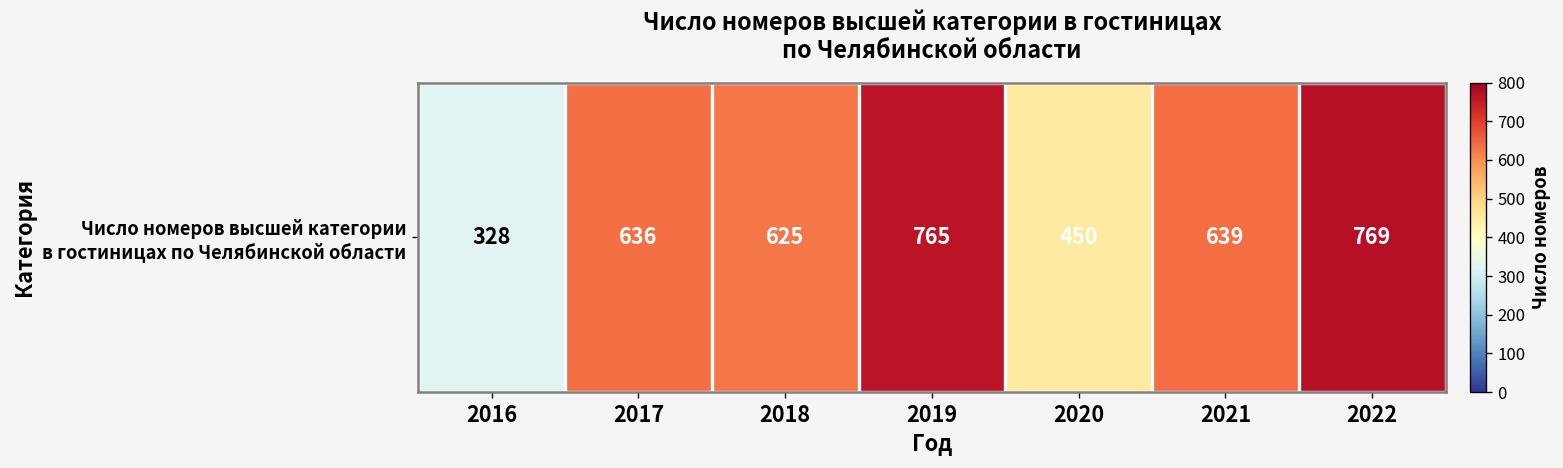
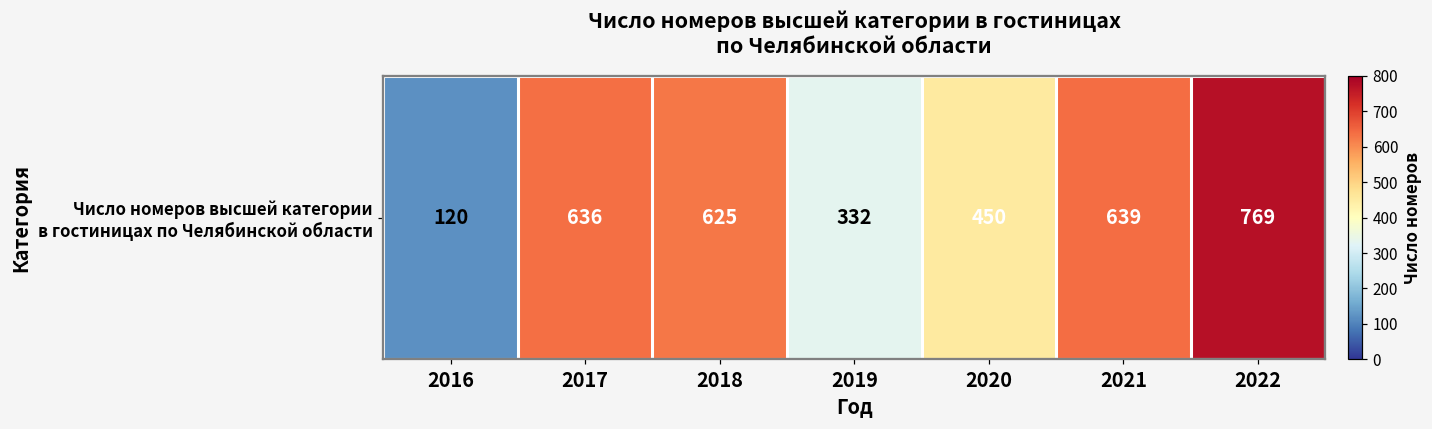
Число номеров высшей категории в гостиницах по Челябинской области, 2016: 328 -> 120
Число номеров высшей категории в гостиницах по Челябинской области, 2019: 765 -> 332
